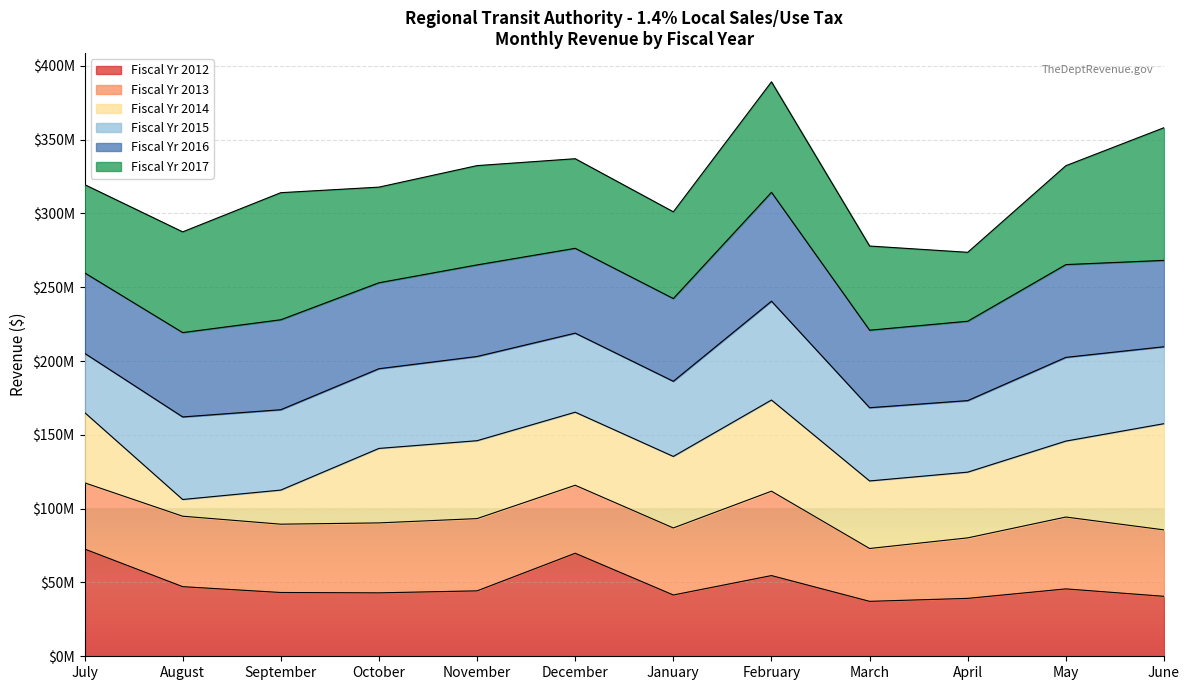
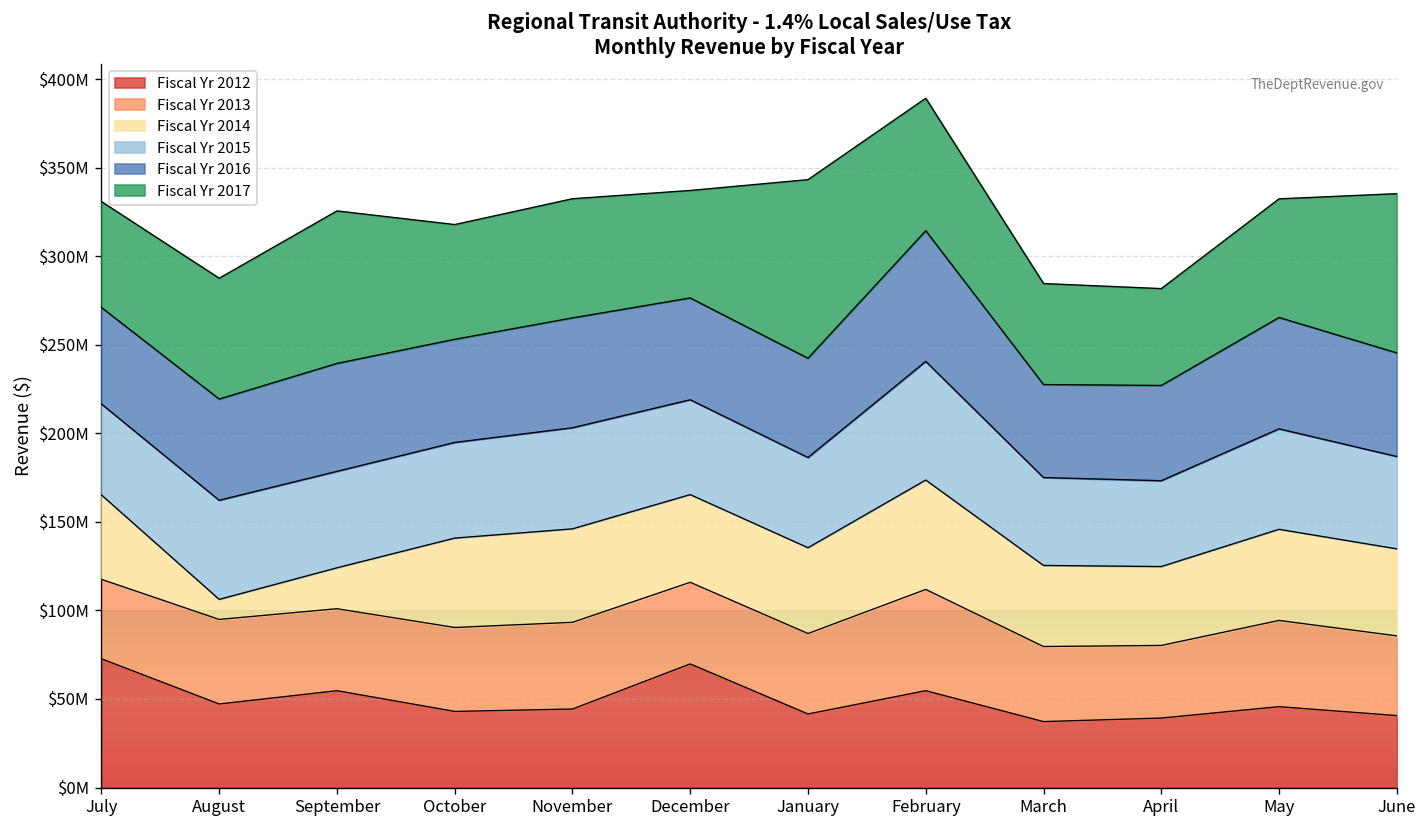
Fiscal Yr 2015, July: $40000000 -> $51000000
Fiscal Yr 2012, September: $43000000 -> $55000000
Fiscal Yr 2017, January: $59000000 -> $101000000
Fiscal Yr 2013, March: $36000000 -> $42000000
Fiscal Yr 2017, April: $47000000 -> $55000000
Fiscal Yr 2014, June: $72000000 -> $49000000
